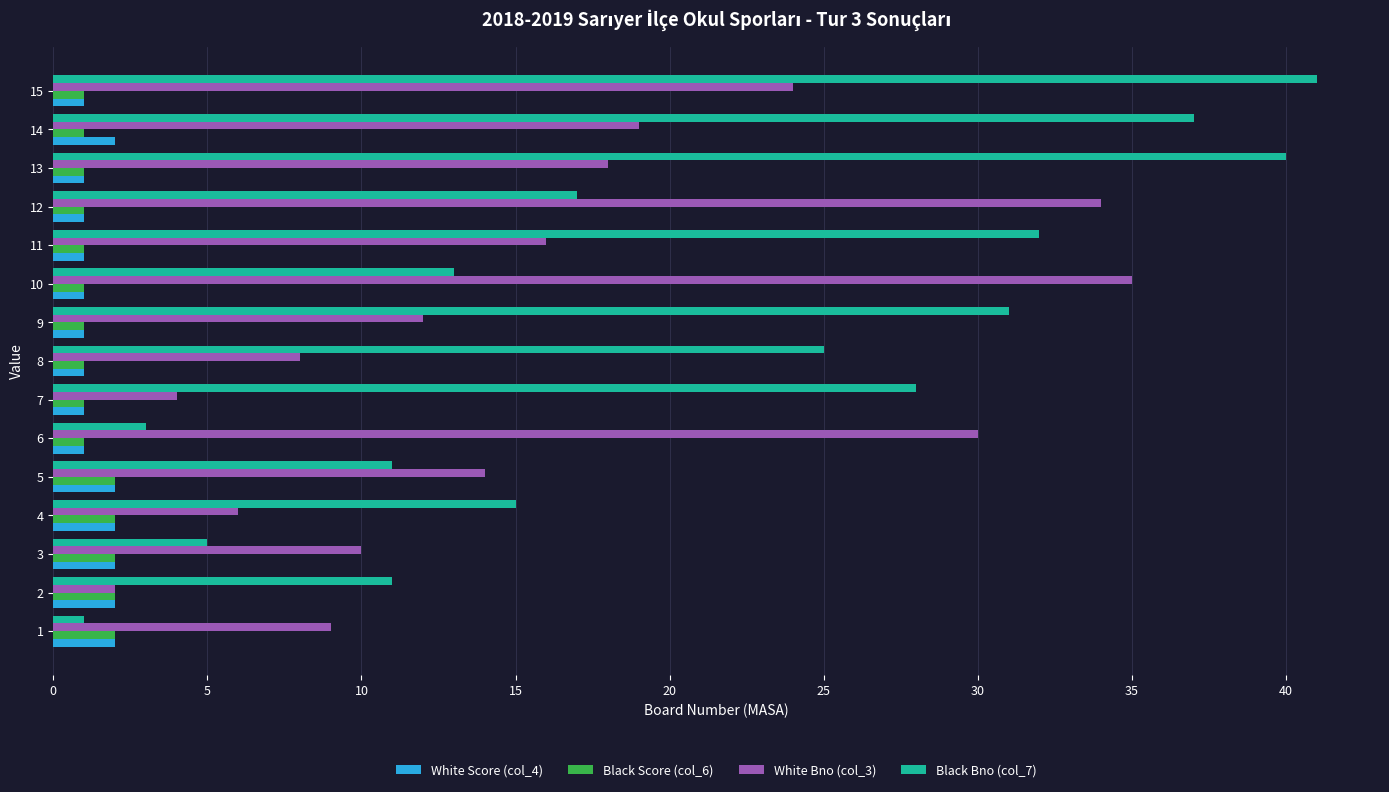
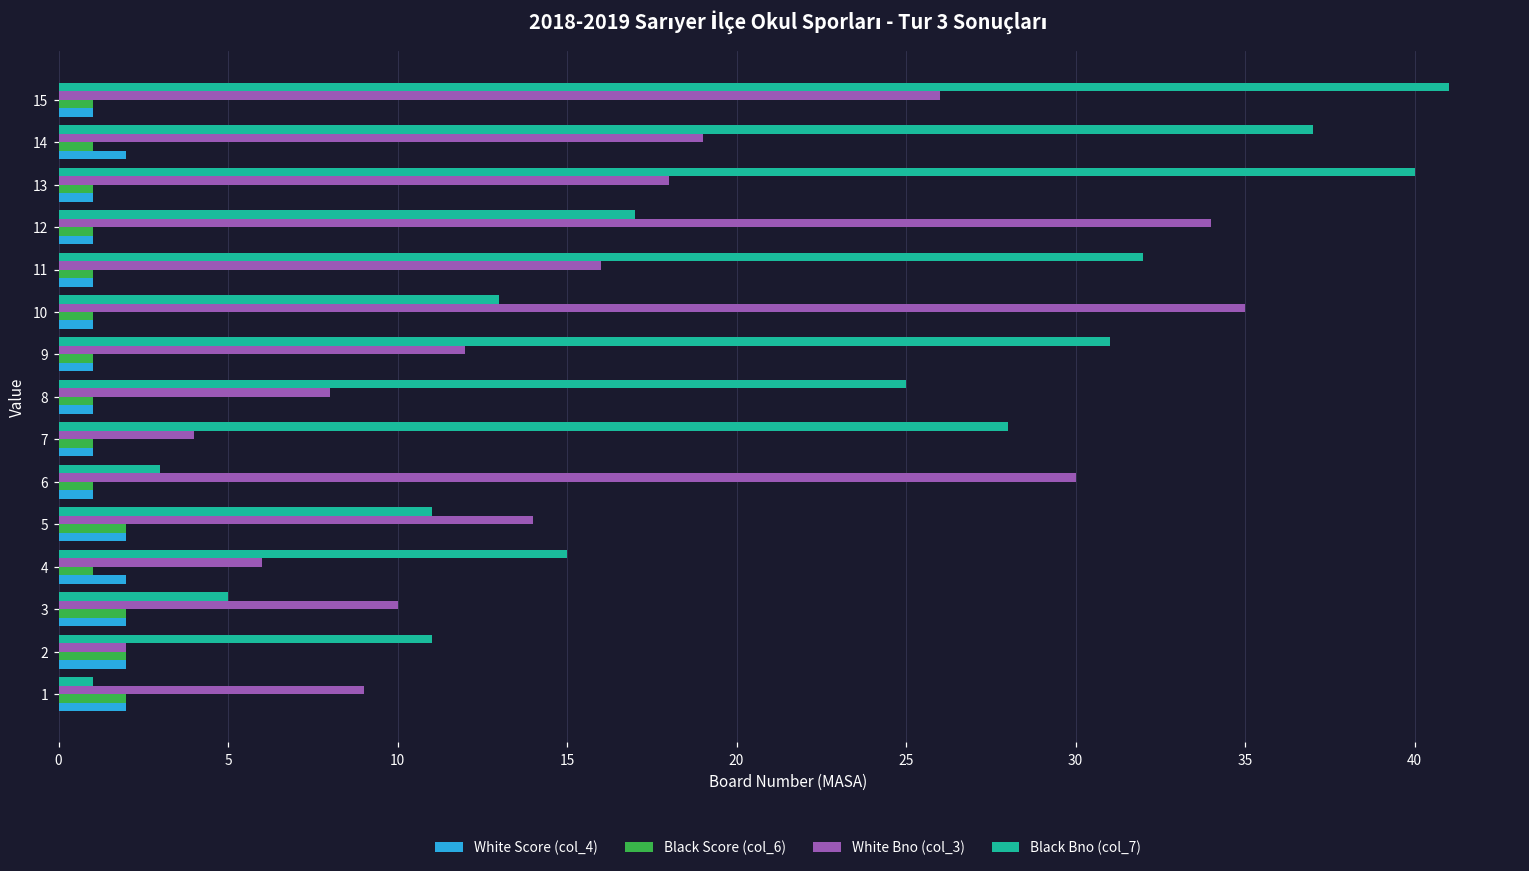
White Bno (col_3), 15: 24 -> 26
Black Score (col_6), 4: 2 -> 1
